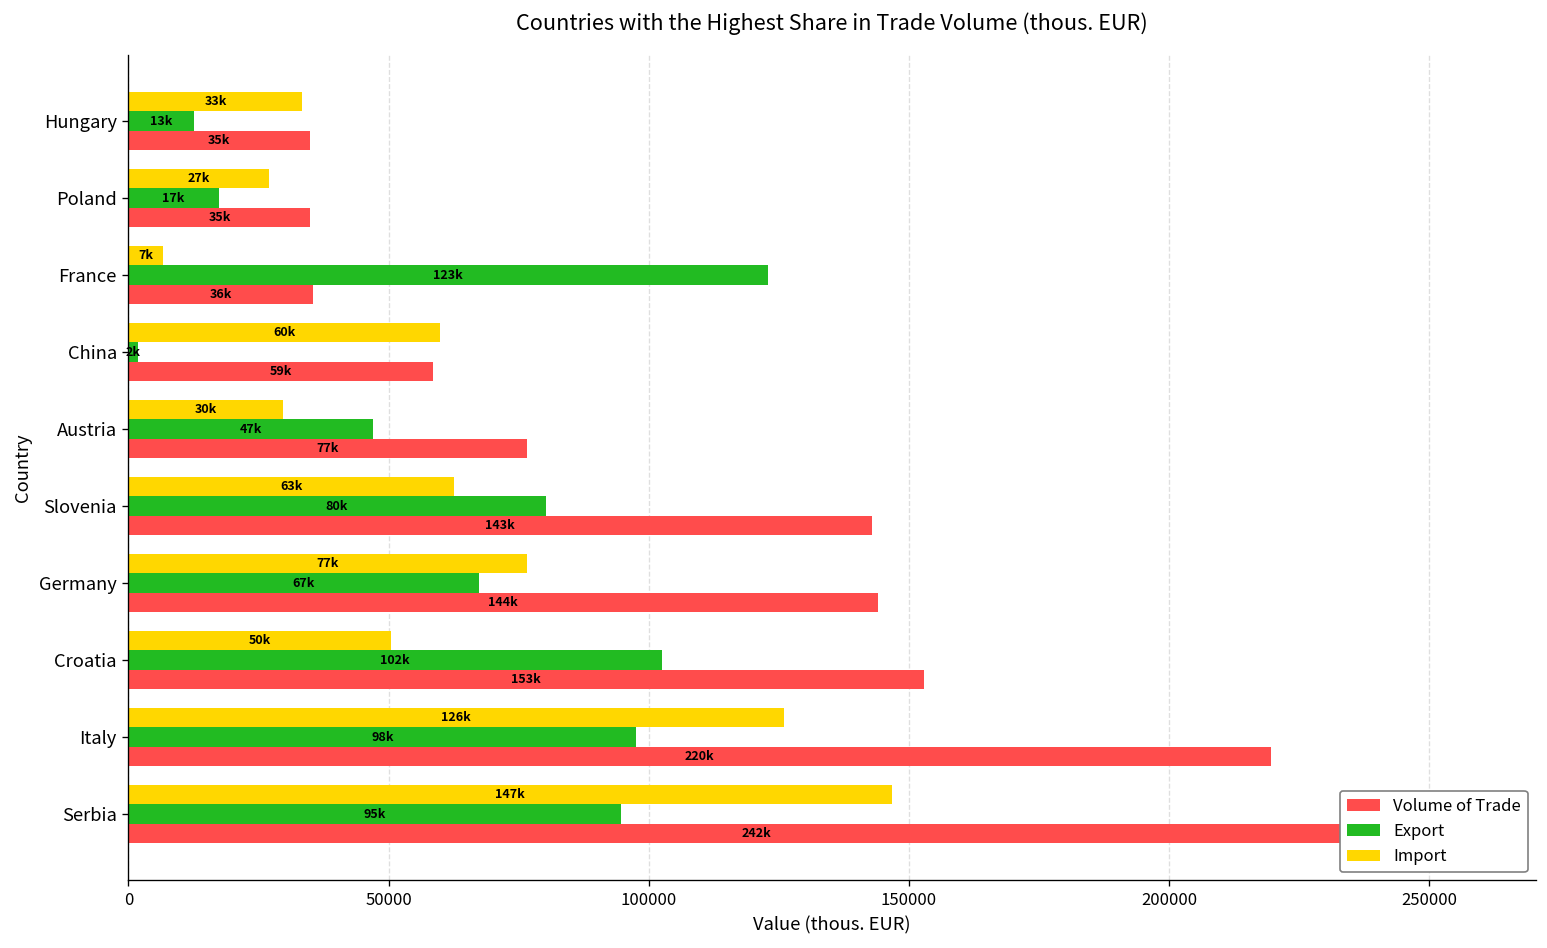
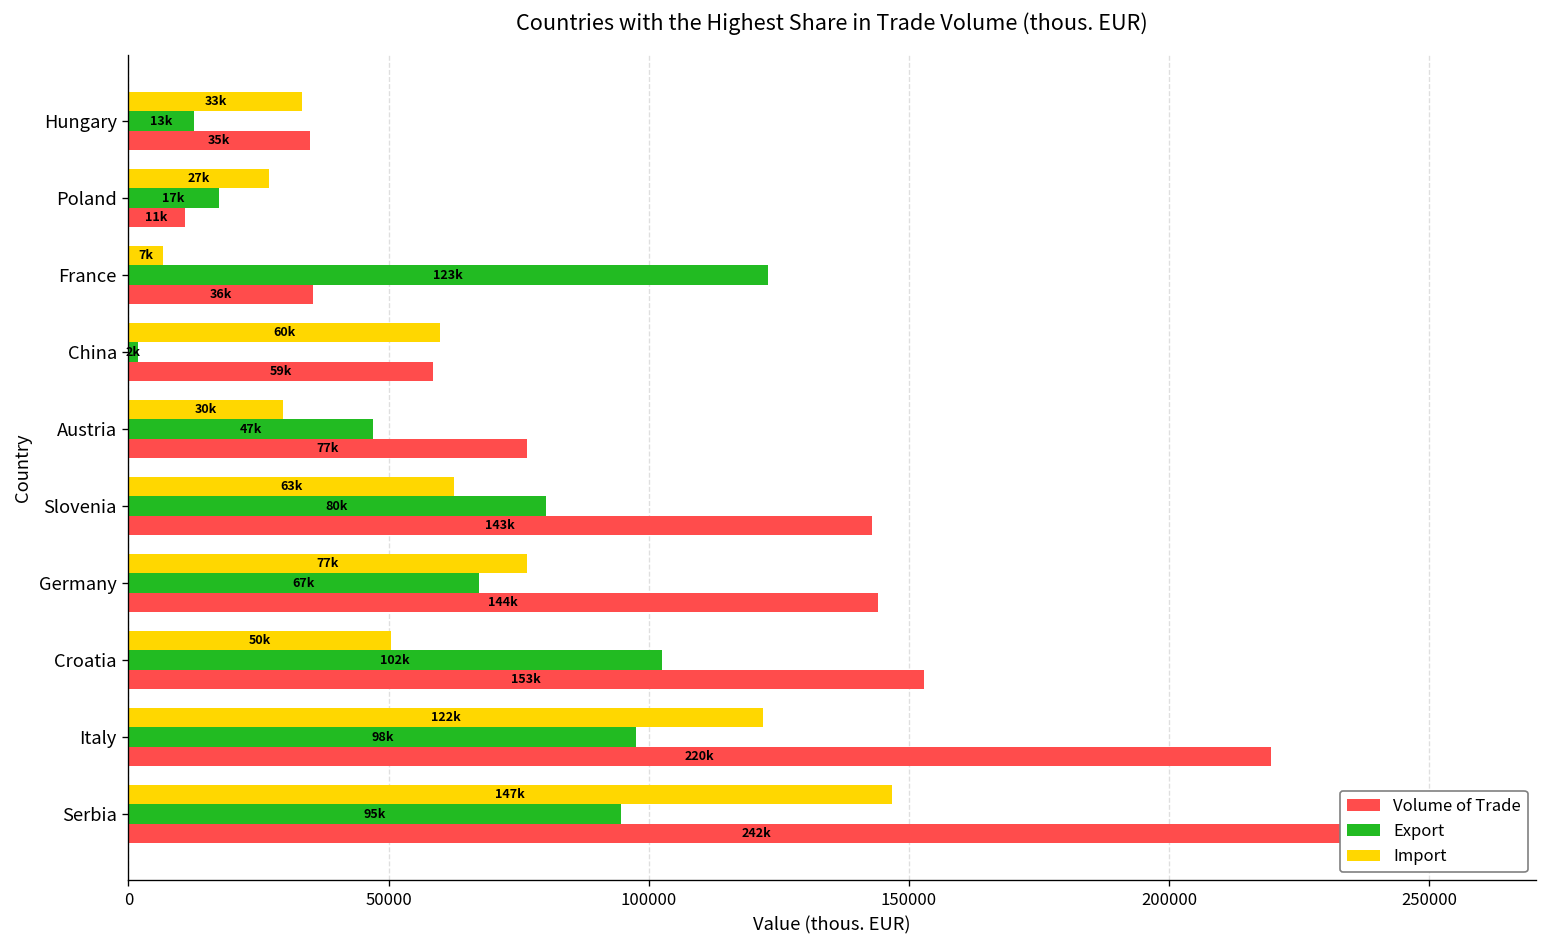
Volume of Trade, Poland: 35k -> 11k
Import, Italy: 126k -> 122k
